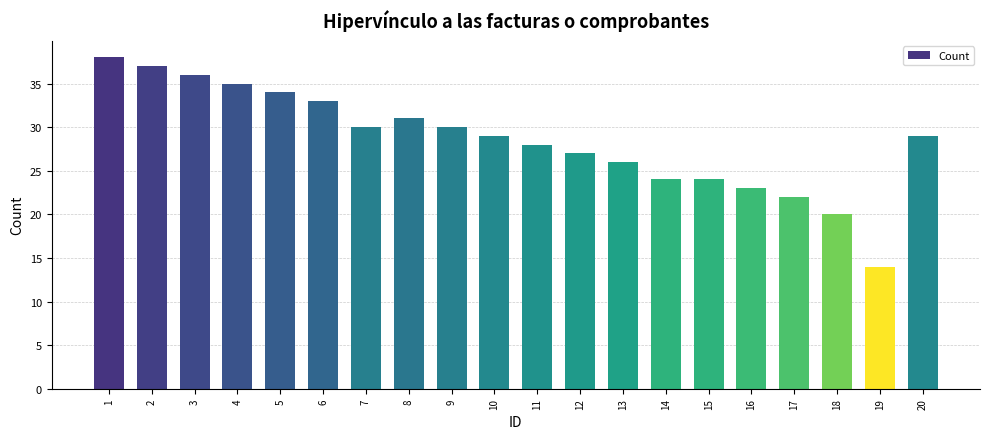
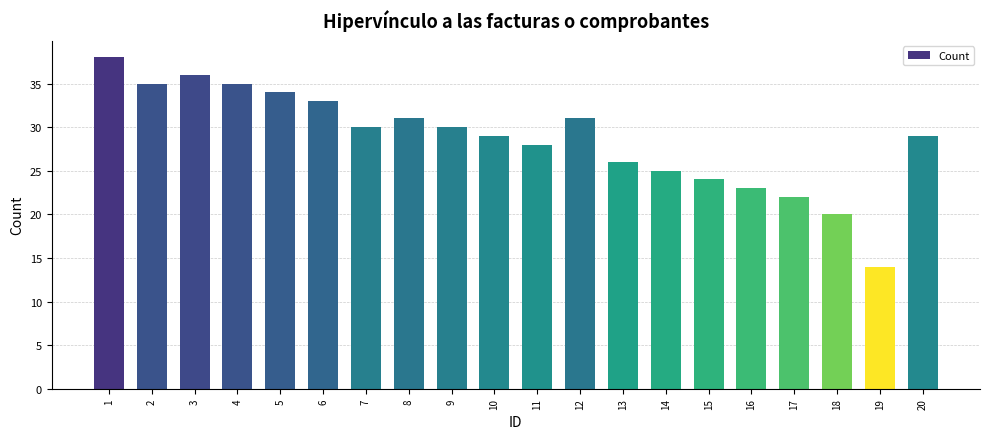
2: 37 -> 35
12: 27 -> 31
14: 24 -> 25
